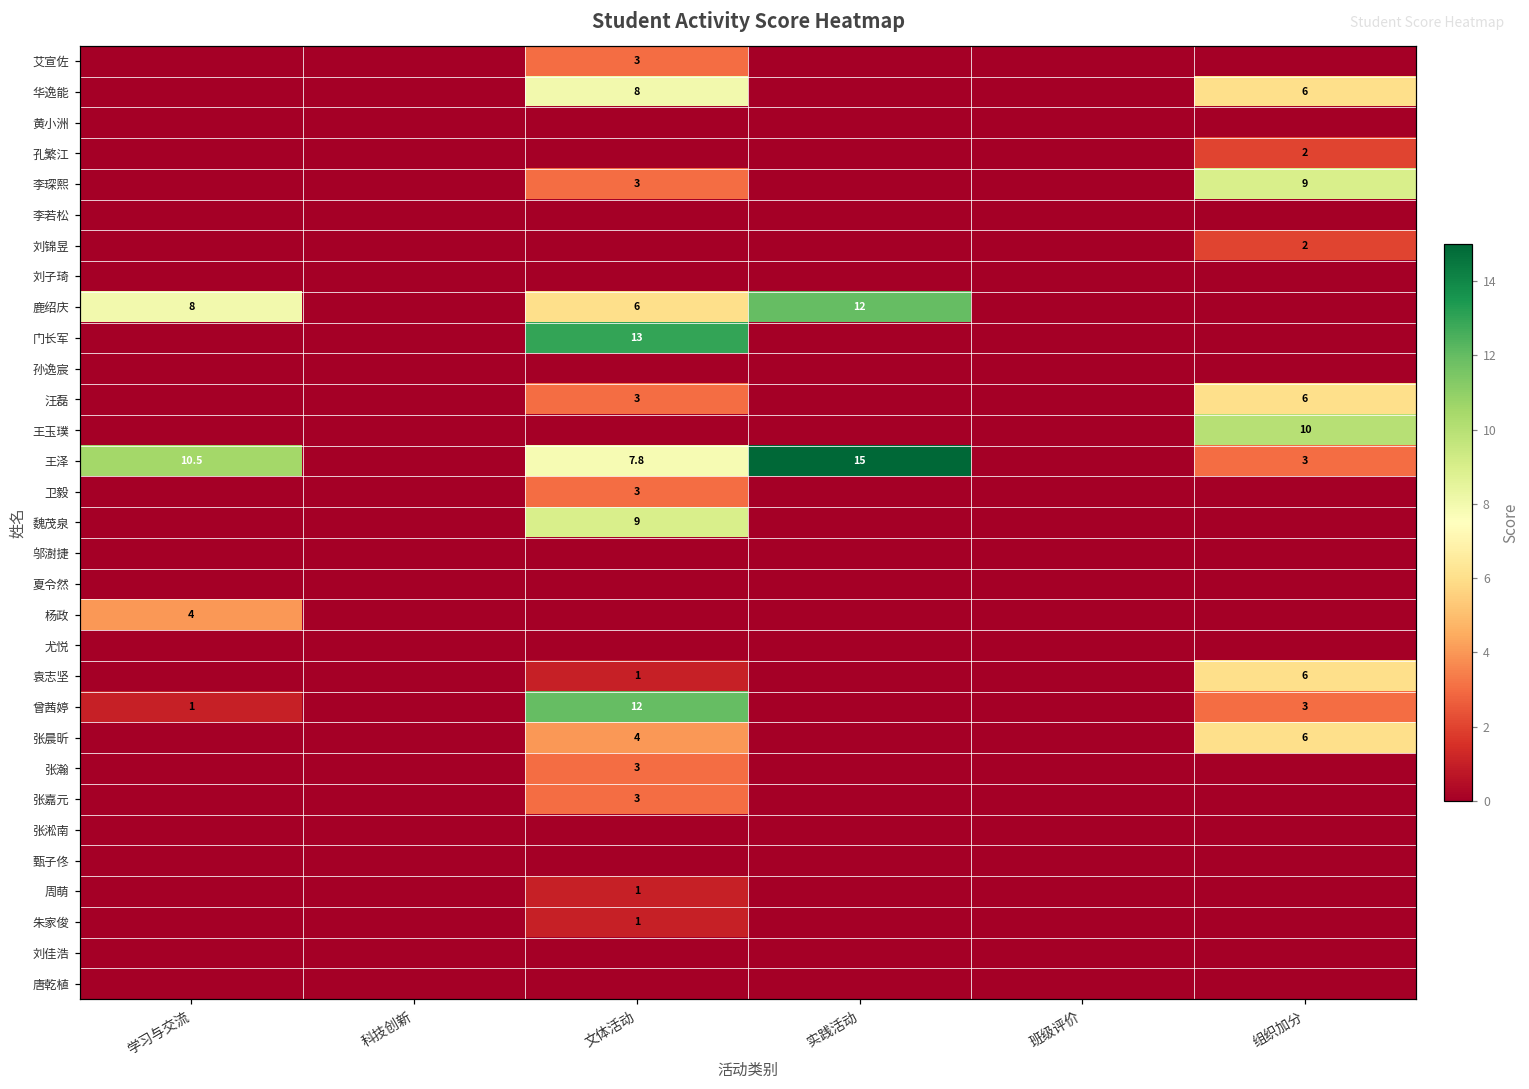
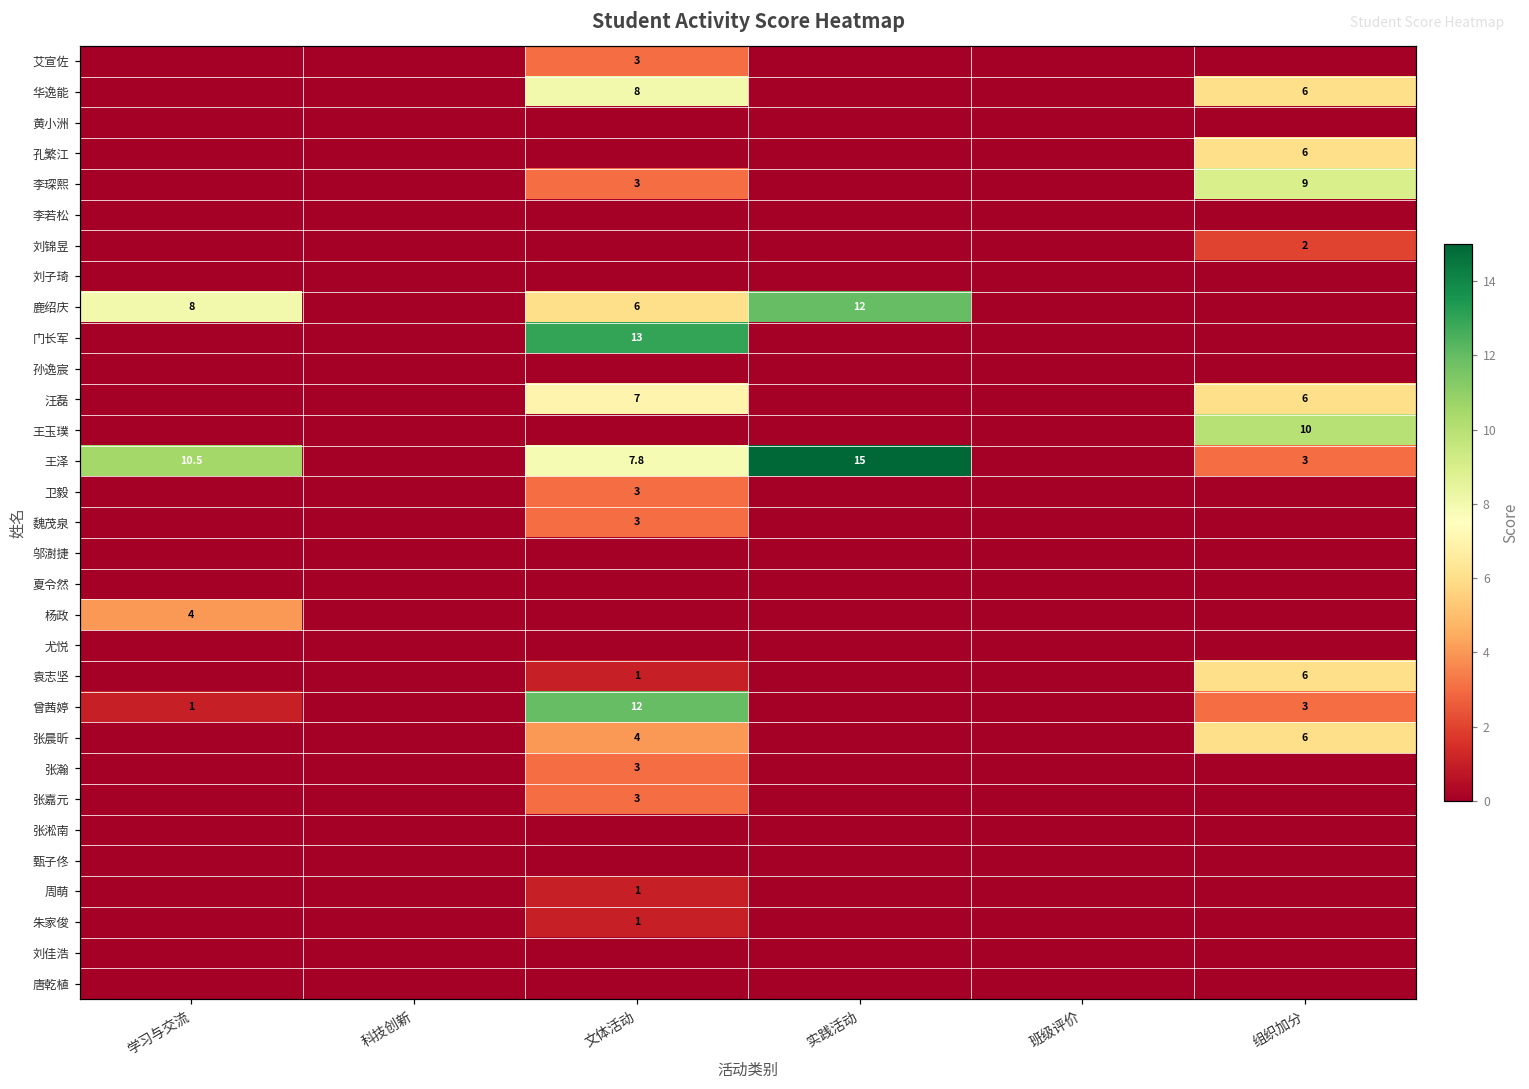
孔繁江, 组织加分: 2 -> 6
汪磊, 文体活动: 3 -> 7
魏茂泉, 文体活动: 9 -> 3
